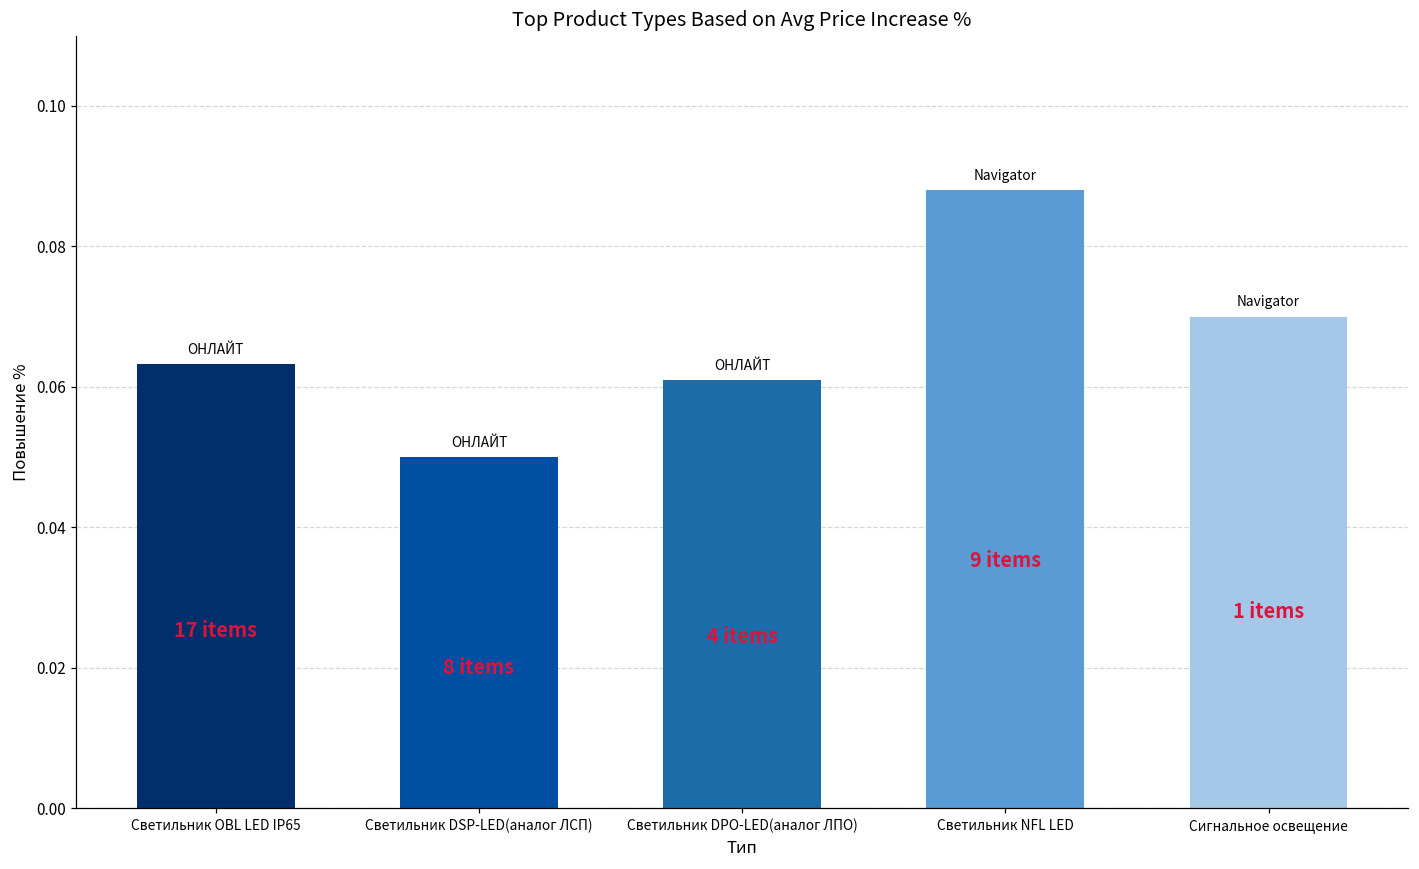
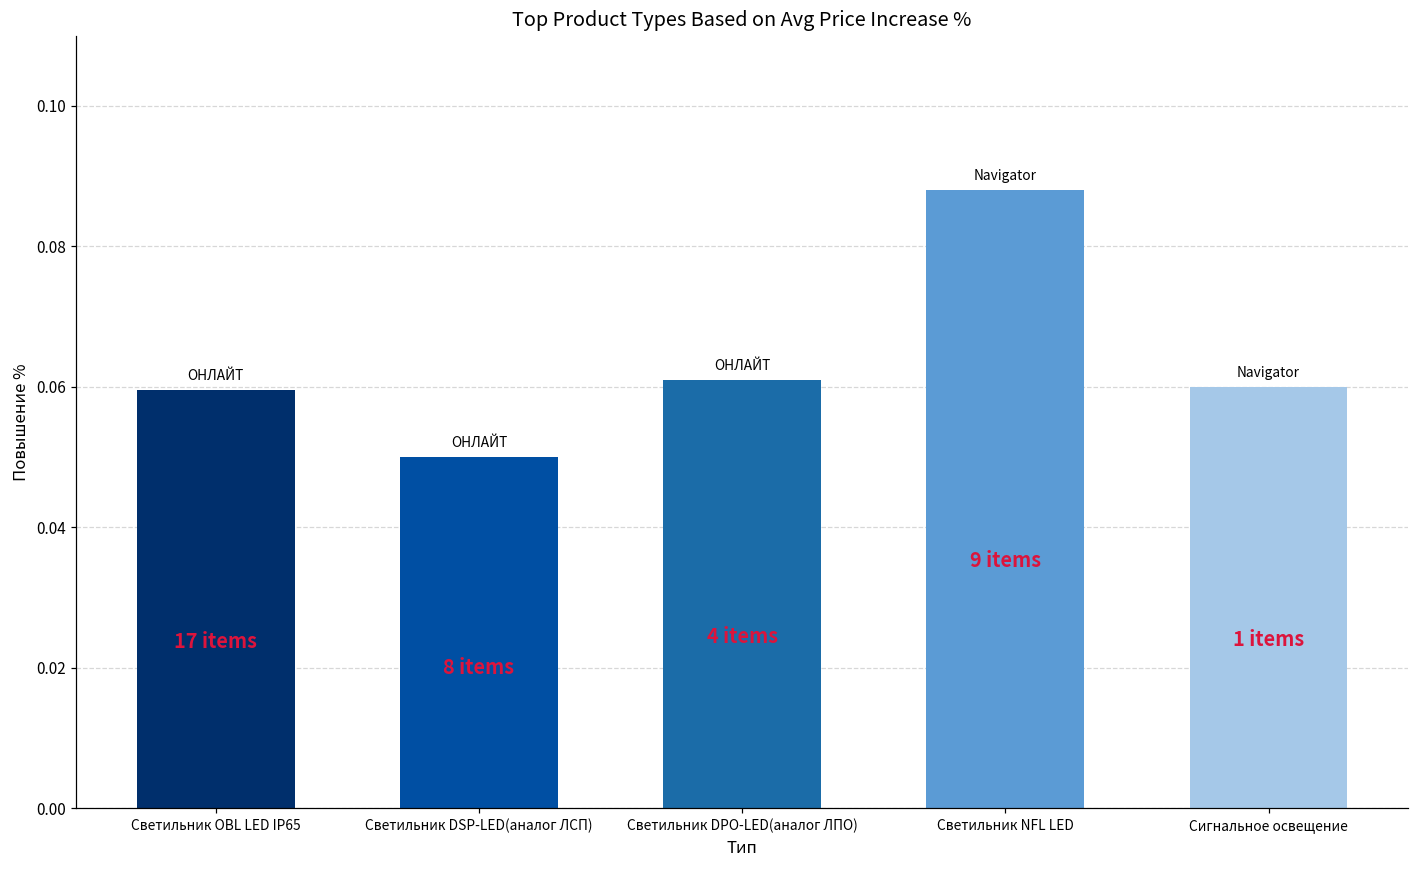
Светильник OBL LED IP65: 0.063 -> 0.060
Сигнальное освещение: 0.07 -> 0.06
